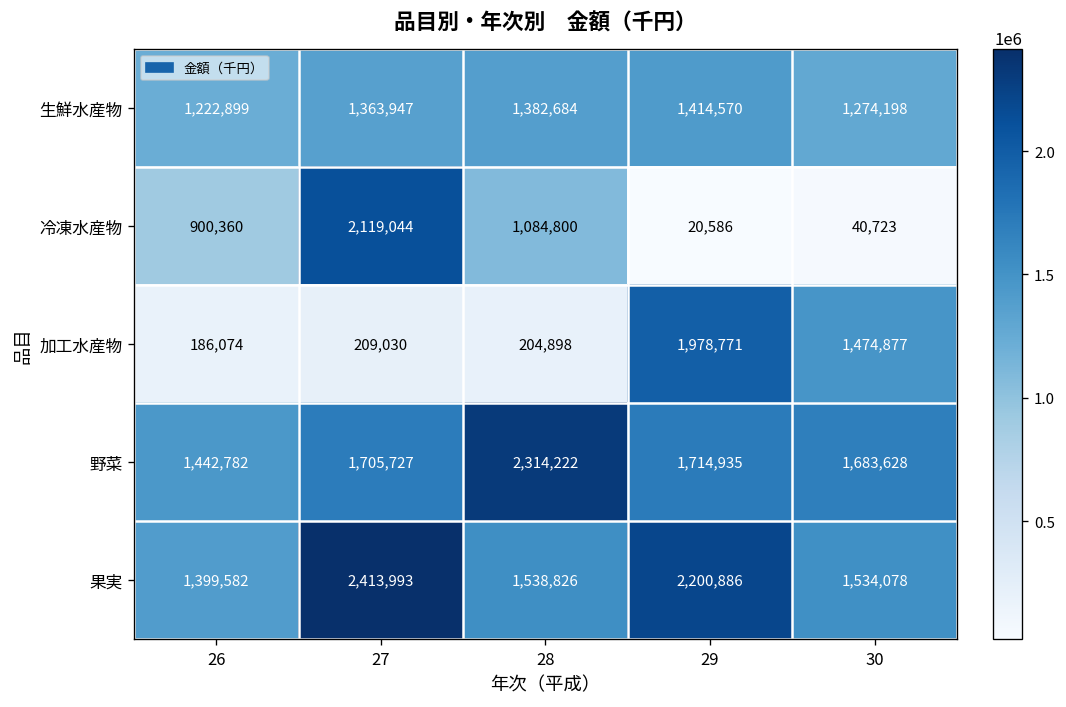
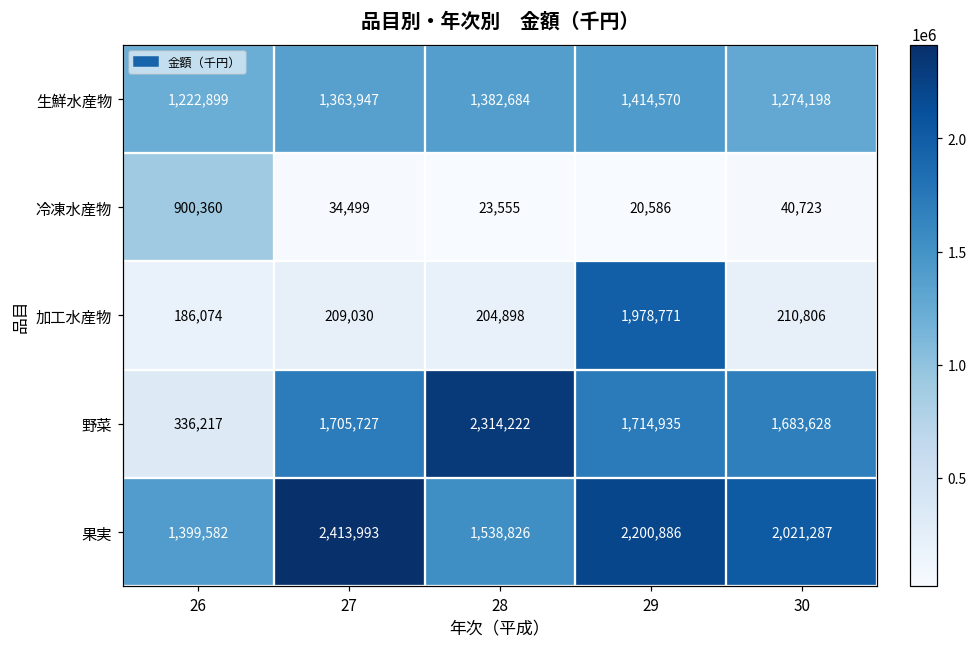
冷凍水産物, 27: 2,119,044 -> 34,499
冷凍水産物, 28: 1,084,800 -> 23,555
加工水産物, 30: 1,474,877 -> 210,806
野菜, 26: 1,442,782 -> 336,217
果実, 30: 1,534,078 -> 2,021,287
